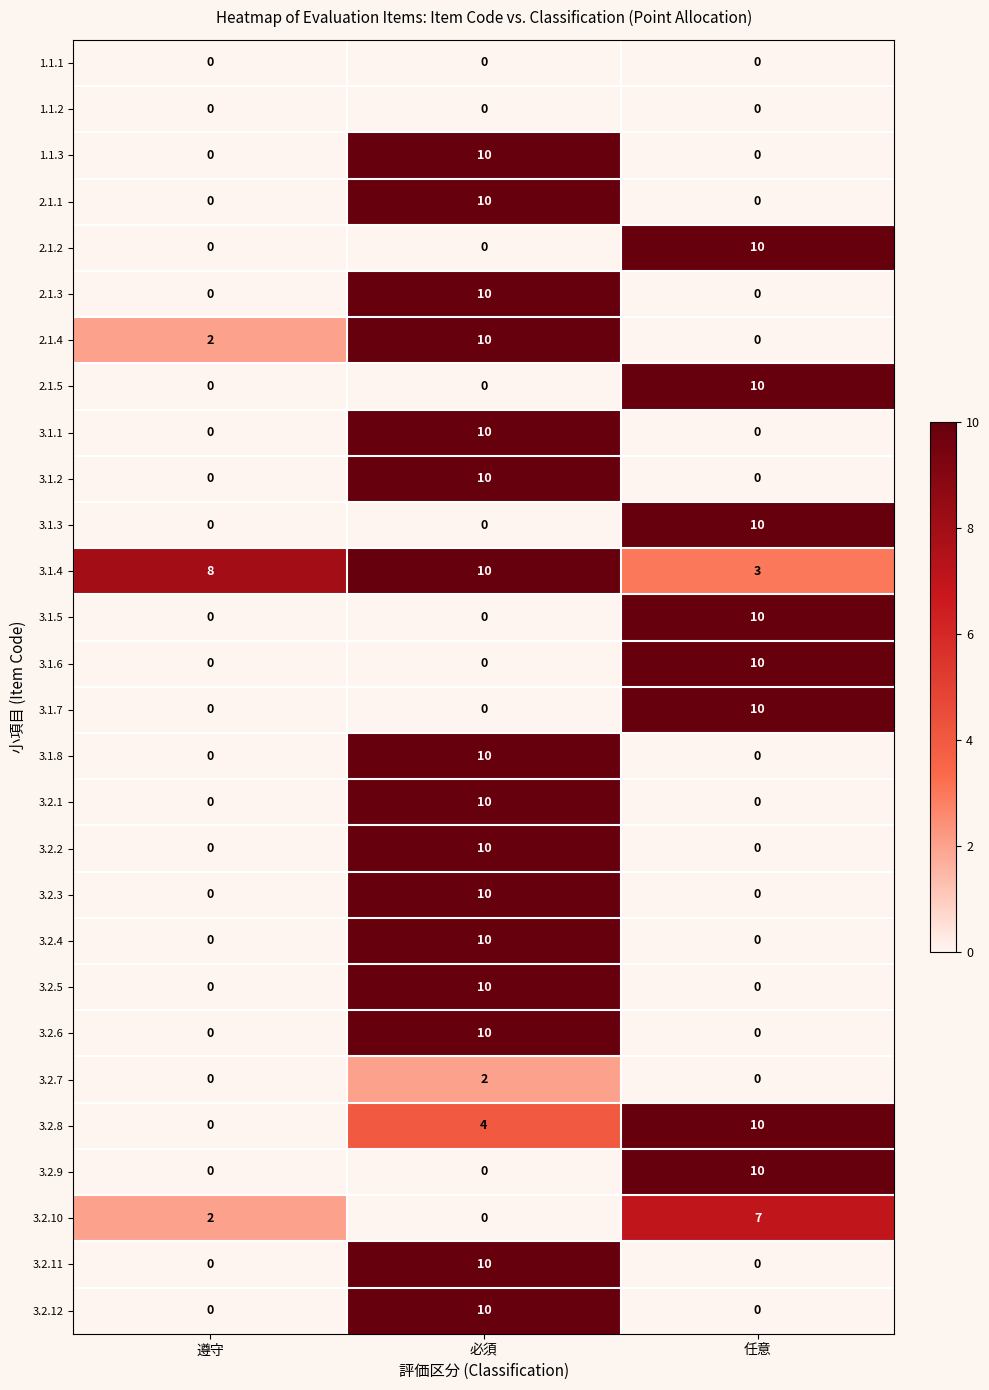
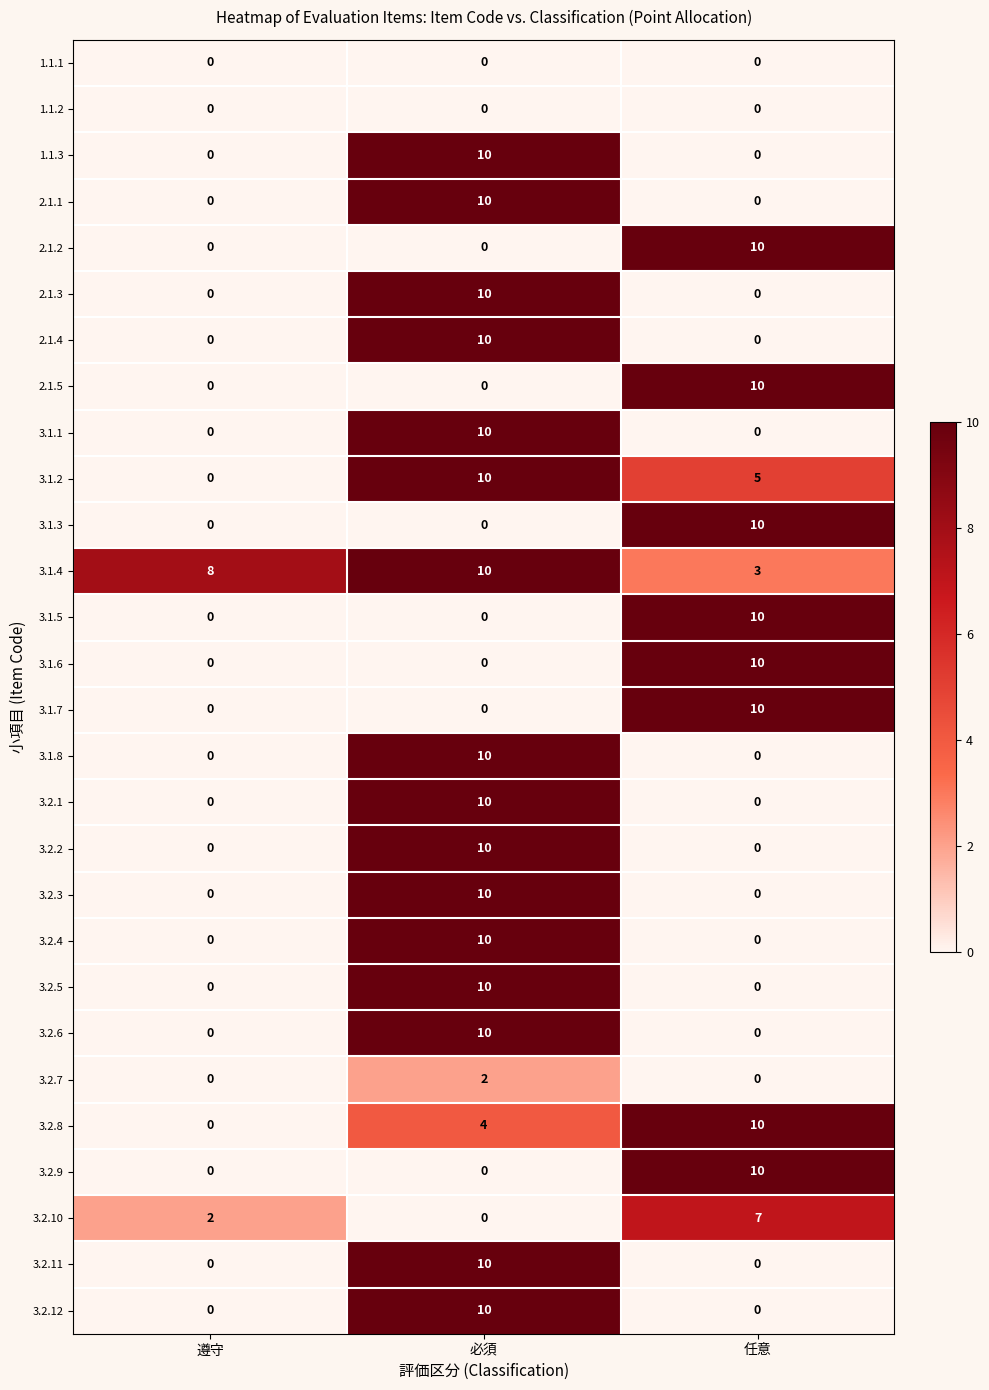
2.1.4, 遵守: 2 -> 0
3.1.2, 任意: 0 -> 5
